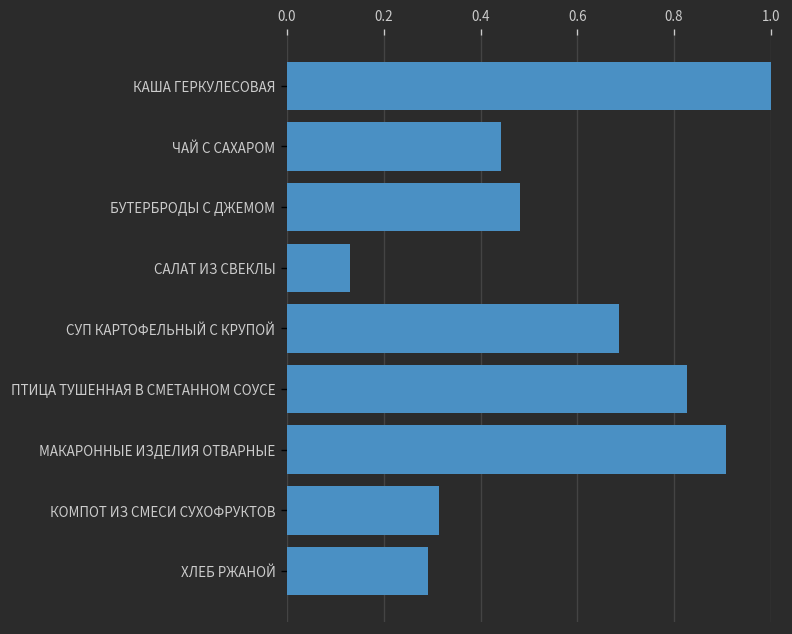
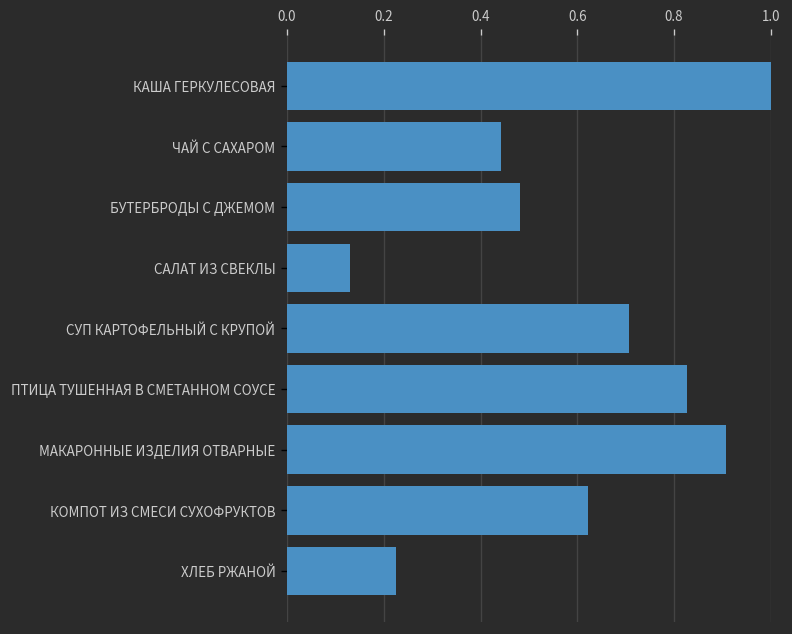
СУП КАРТОФЕЛЬНЫЙ С КРУПОЙ: 0.69 -> 0.71
КОМПОТ ИЗ СМЕСИ СУХОФРУКТОВ: 0.31 -> 0.62
ХЛЕБ РЖАНОЙ: 0.29 -> 0.22
